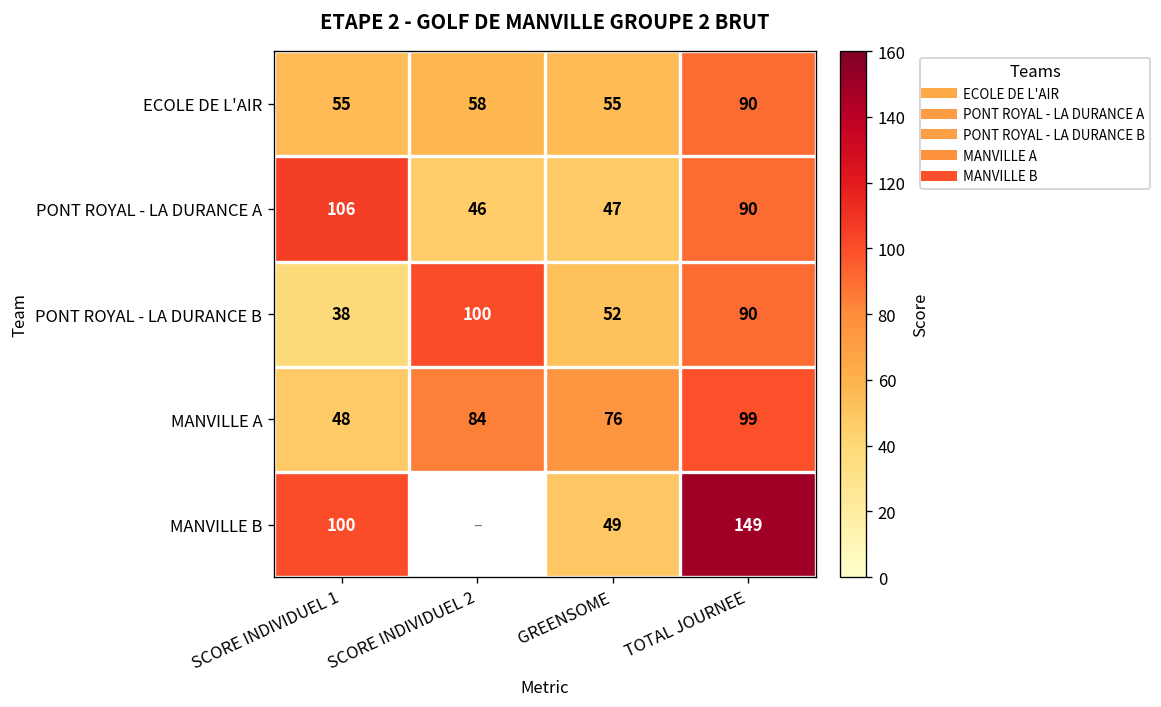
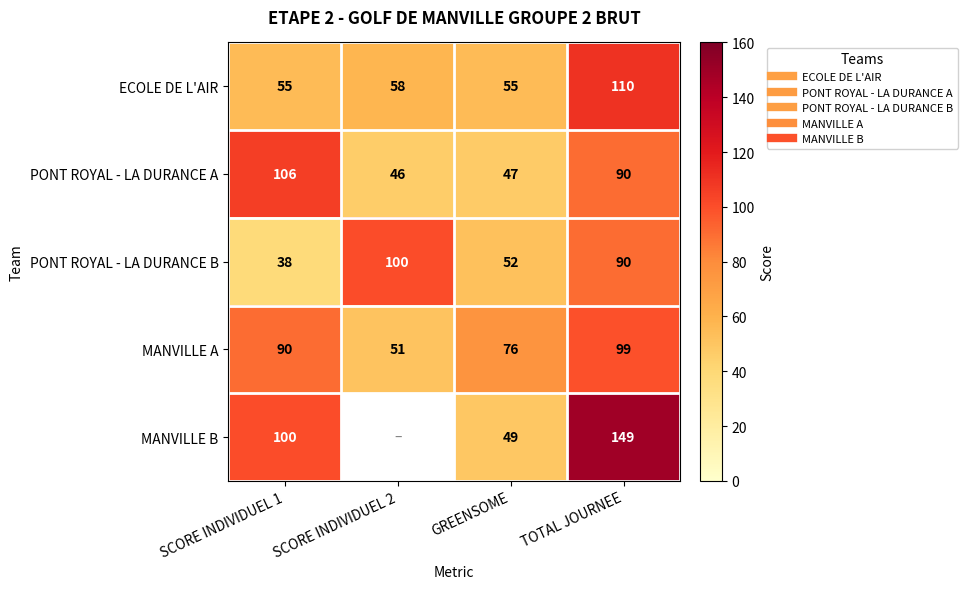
ECOLE DE L'AIR, TOTAL JOURNEE: 90 -> 110
MANVILLE A, SCORE INDIVIDUEL 1: 48 -> 90
MANVILLE A, SCORE INDIVIDUEL 2: 84 -> 51
